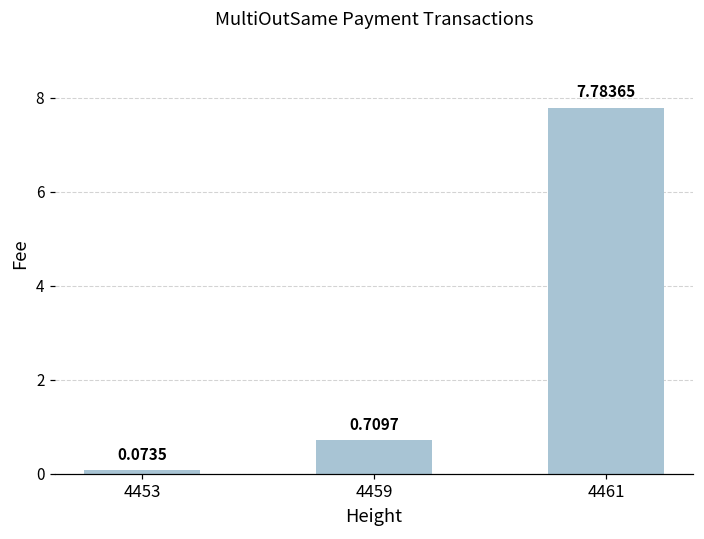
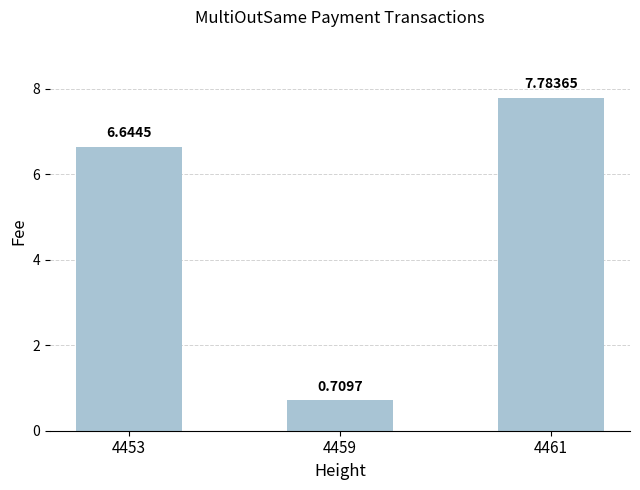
4453: 0.0735 -> 6.6445
